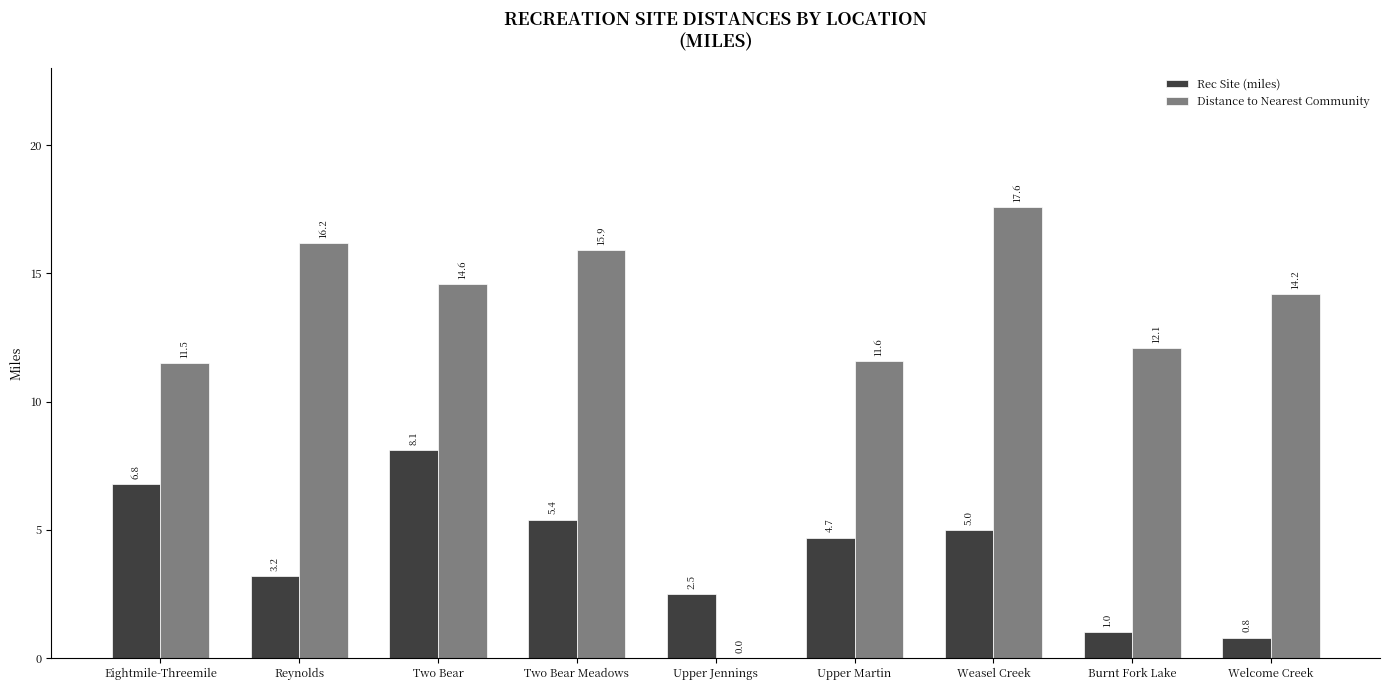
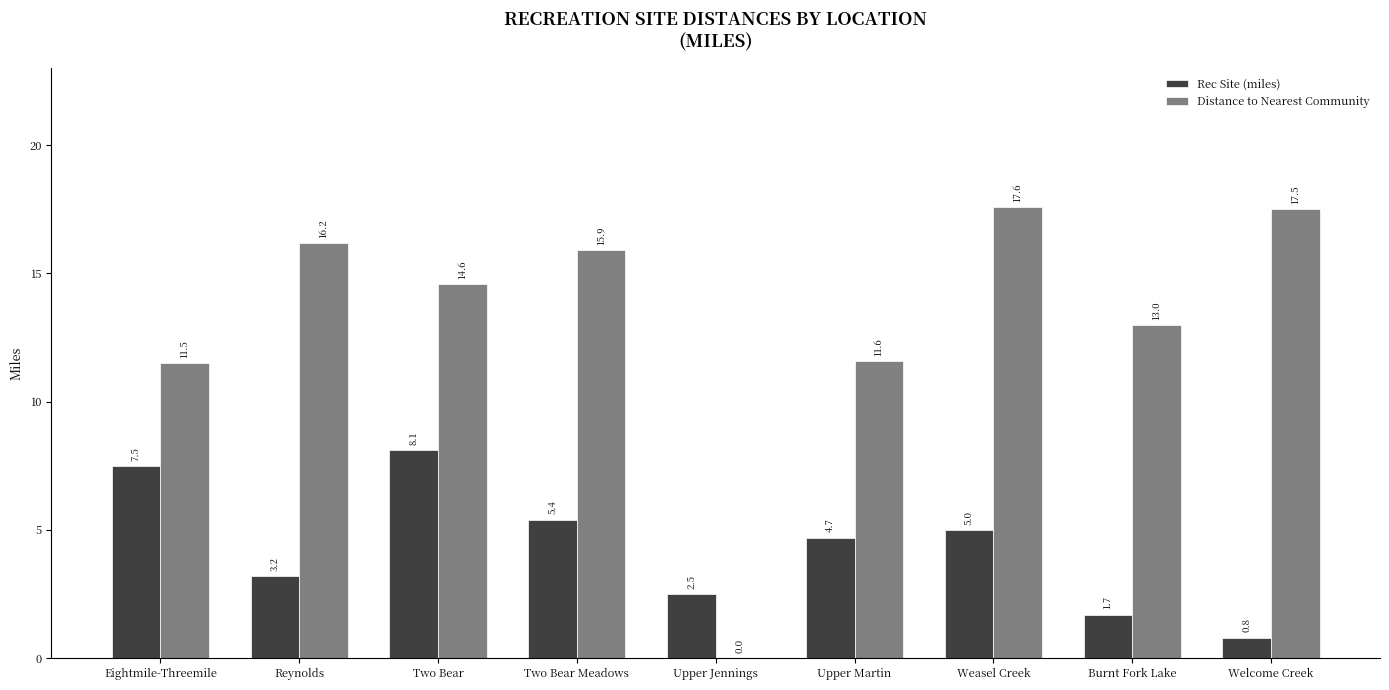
Rec Site (miles), Eightmile-Threemile: 6.8 -> 7.5
Rec Site (miles), Burnt Fork Lake: 1.0 -> 1.7
Distance to Nearest Community, Burnt Fork Lake: 12.1 -> 13.0
Distance to Nearest Community, Welcome Creek: 14.2 -> 17.5
